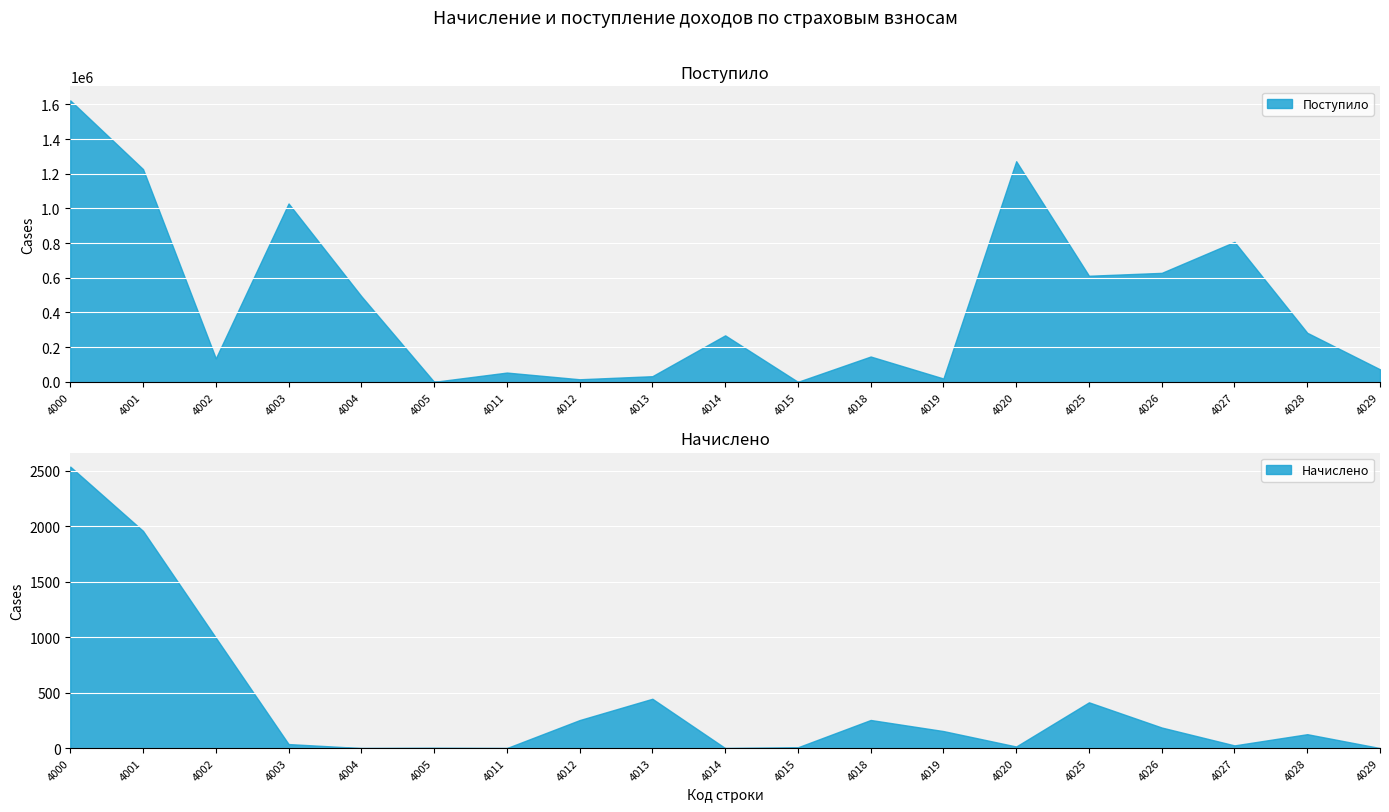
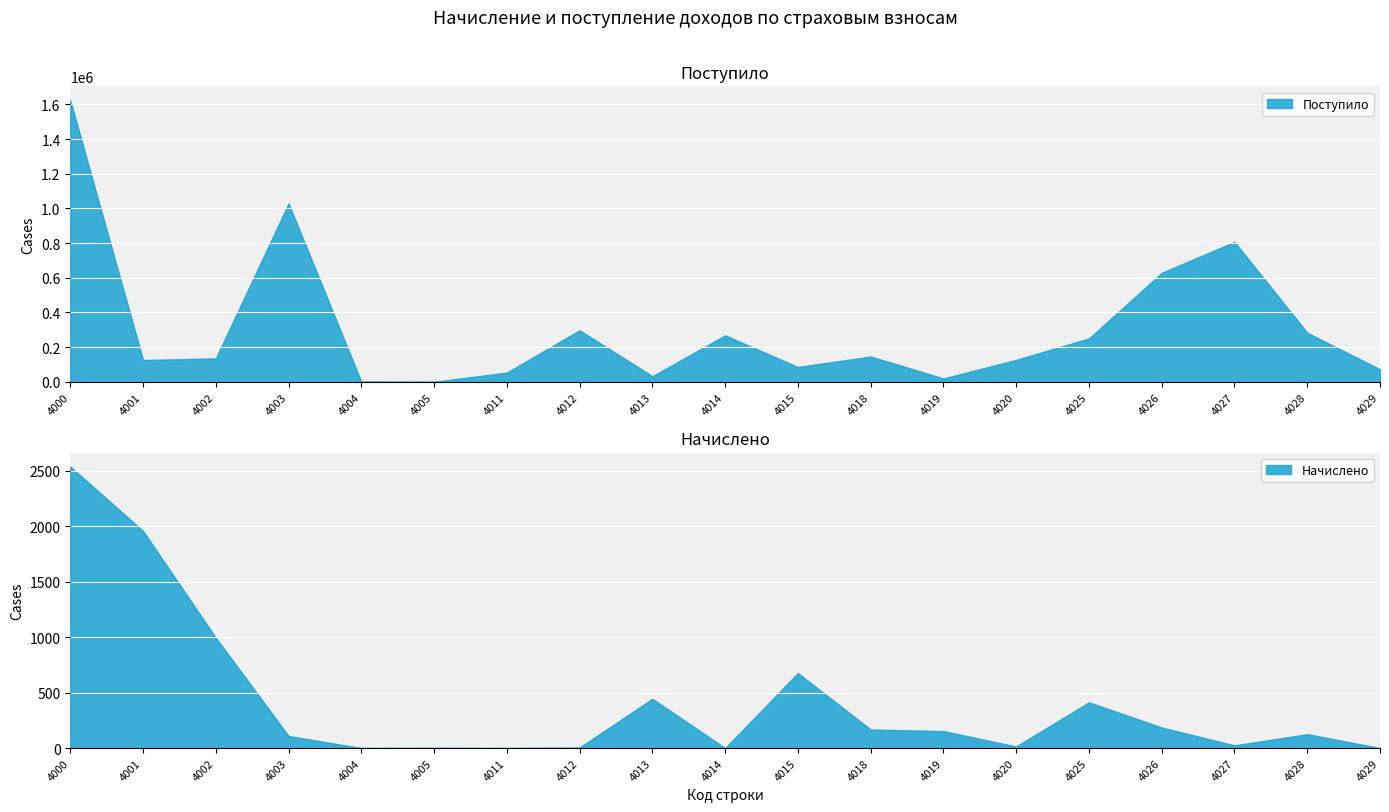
Поступило, 4001: 1230000 -> 130000
Поступило, 4004: 490000 -> 0
Поступило, 4012: 10000 -> 300000
Поступило, 4015: 0 -> 90000
Поступило, 4020: 1270000 -> 130000
Поступило, 4025: 610000 -> 250000
Начислено, 4003: 40 -> 110
Начислено, 4012: 250 -> 10
Начислено, 4015: 10 -> 680
Начислено, 4018: 250 -> 170
